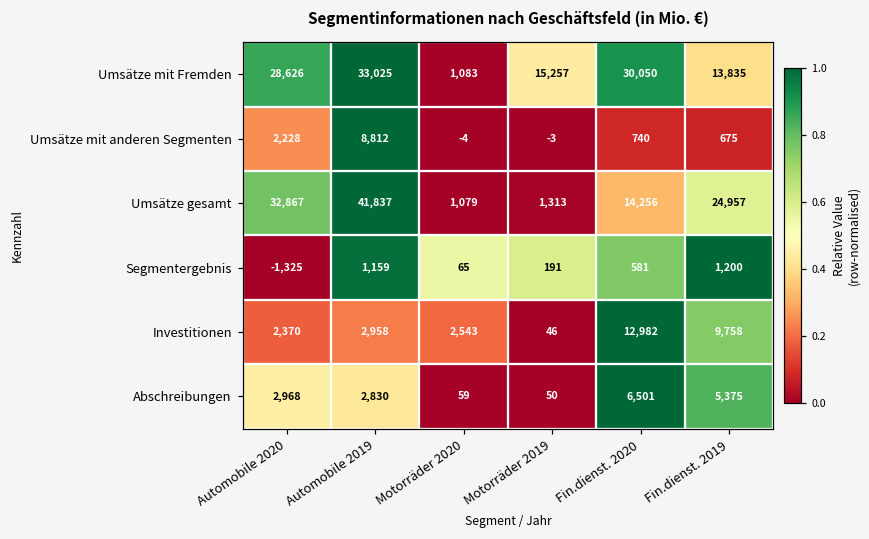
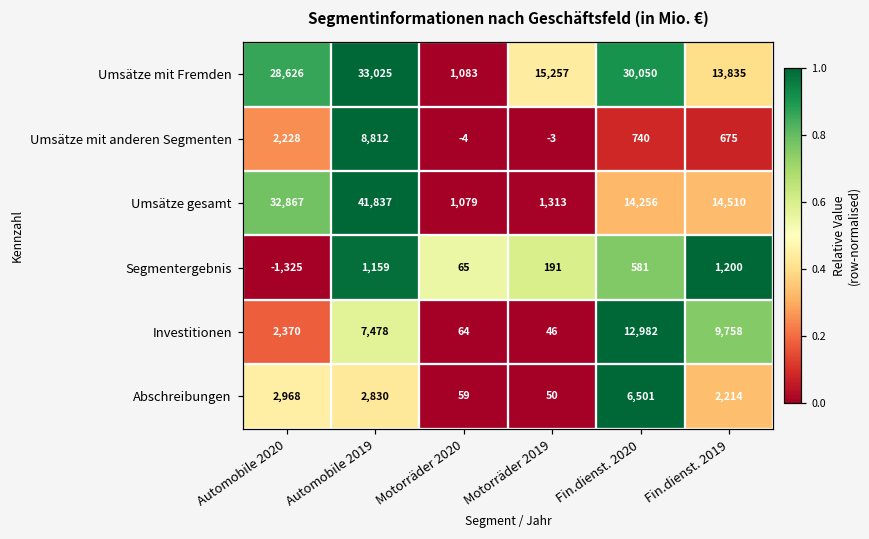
Umsätze gesamt, Fin.dienst. 2019: 24,957 -> 14,510
Investitionen, Automobile 2019: 2,958 -> 7,478
Investitionen, Motorräder 2020: 2,543 -> 64
Abschreibungen, Fin.dienst. 2019: 5,375 -> 2,214
